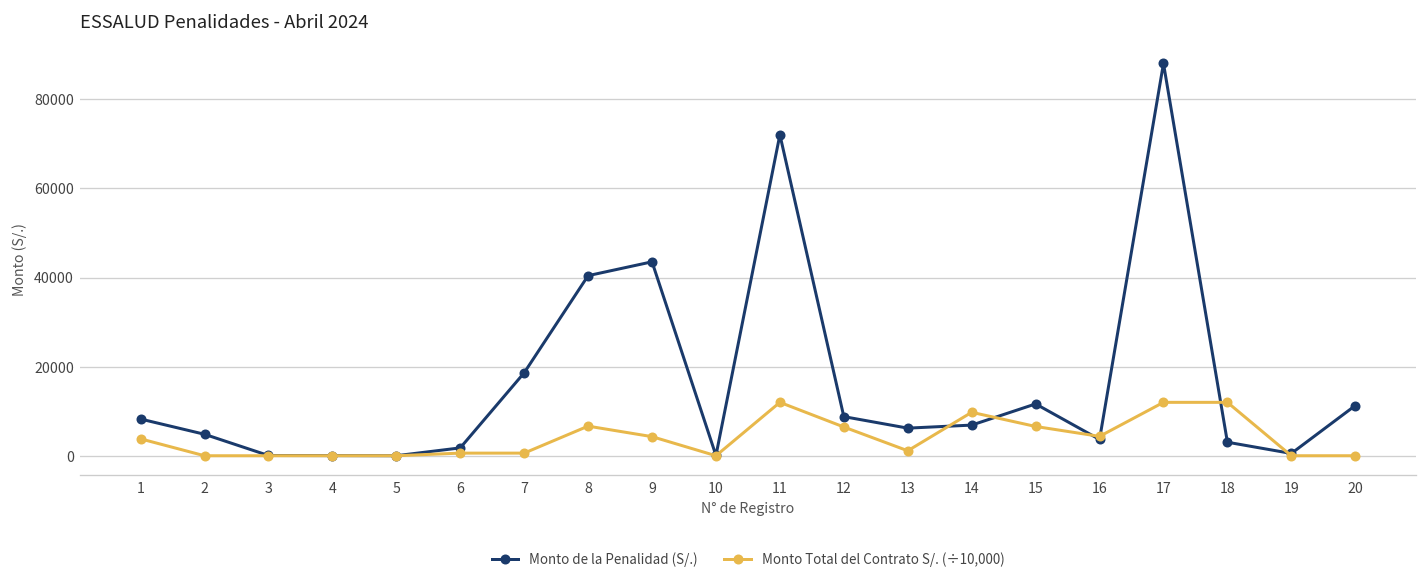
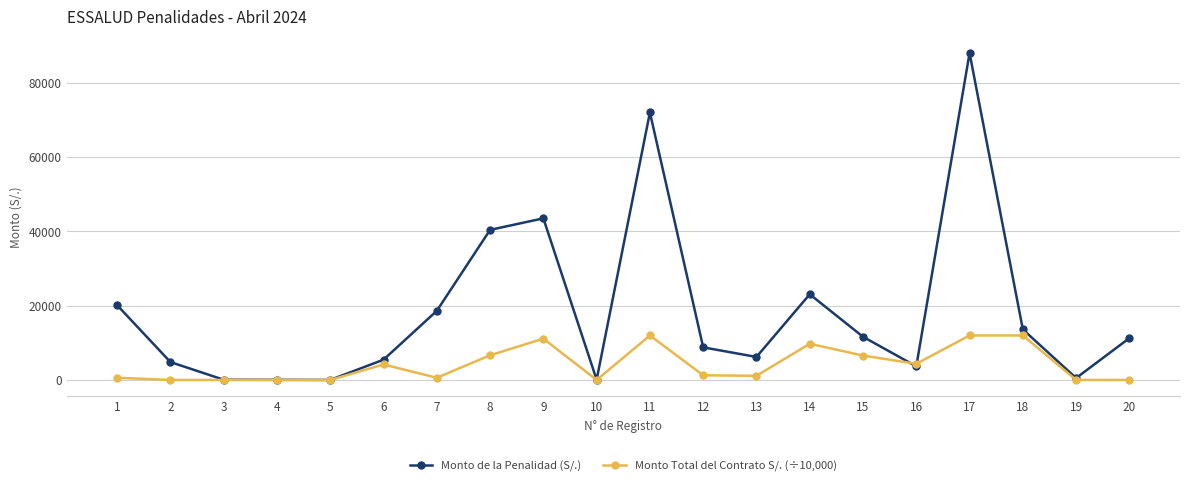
Monto de la Penalidad (S/.), 1: 8000 -> 20000
Monto Total del Contrato S/. (÷10,000), 1: 4000 -> 1000
Monto de la Penalidad (S/.), 6: 2000 -> 5000
Monto Total del Contrato S/. (÷10,000), 6: 1000 -> 4000
Monto Total del Contrato S/. (÷10,000), 9: 4000 -> 11000
Monto Total del Contrato S/. (÷10,000), 12: 6000 -> 1000
Monto de la Penalidad (S/.), 14: 7000 -> 23000
Monto de la Penalidad (S/.), 18: 3000 -> 14000
